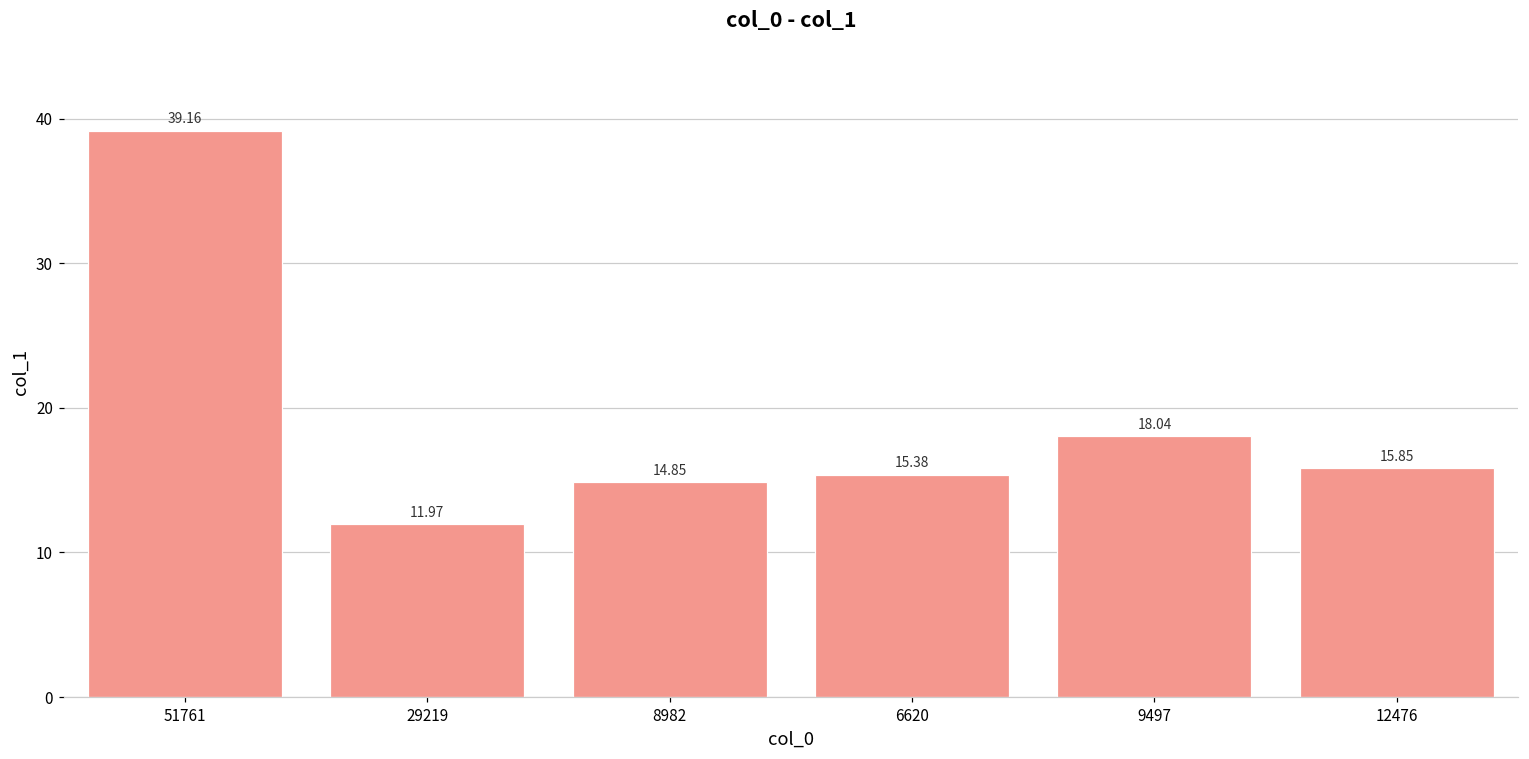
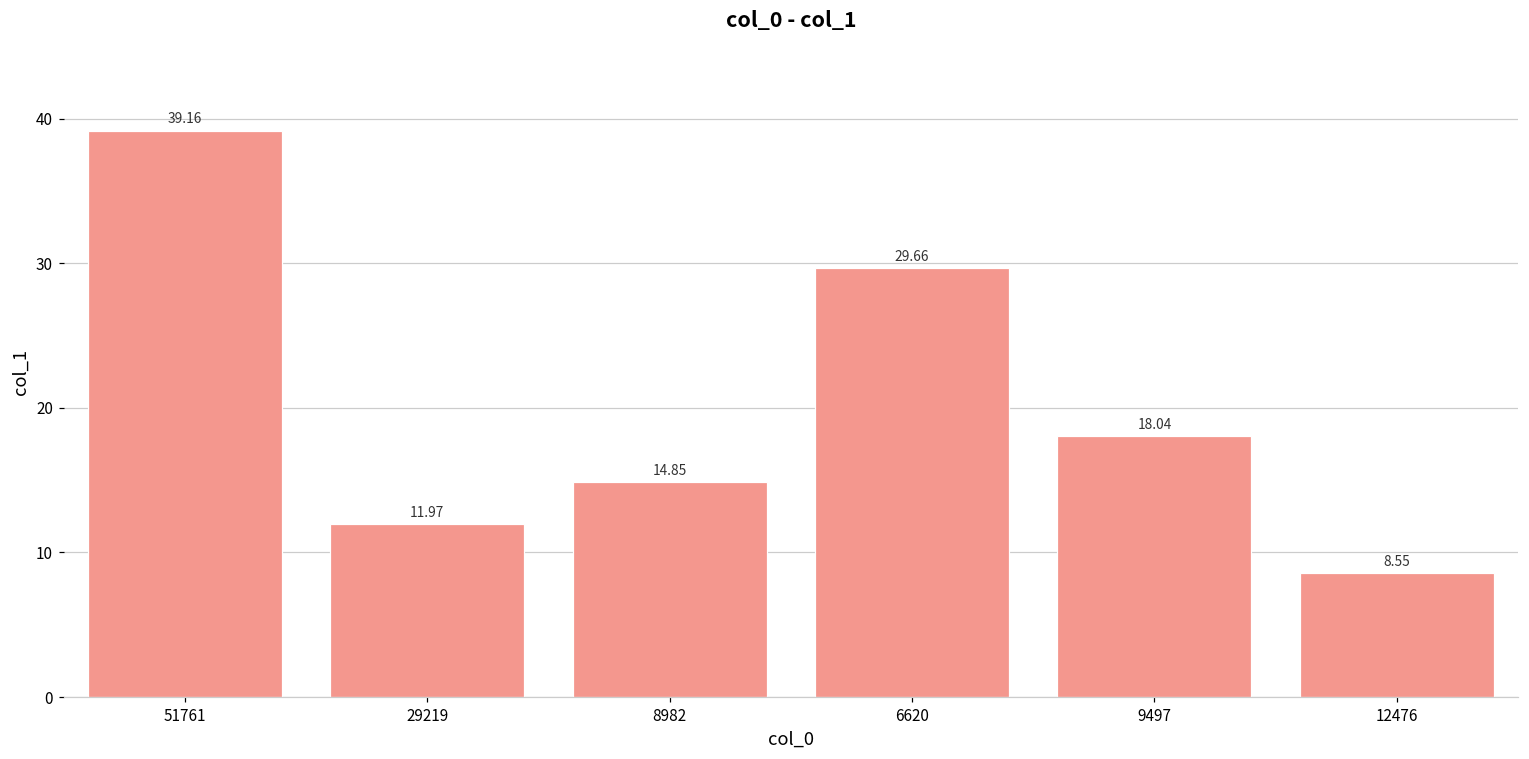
6620: 15.38 -> 29.66
12476: 15.85 -> 8.55
